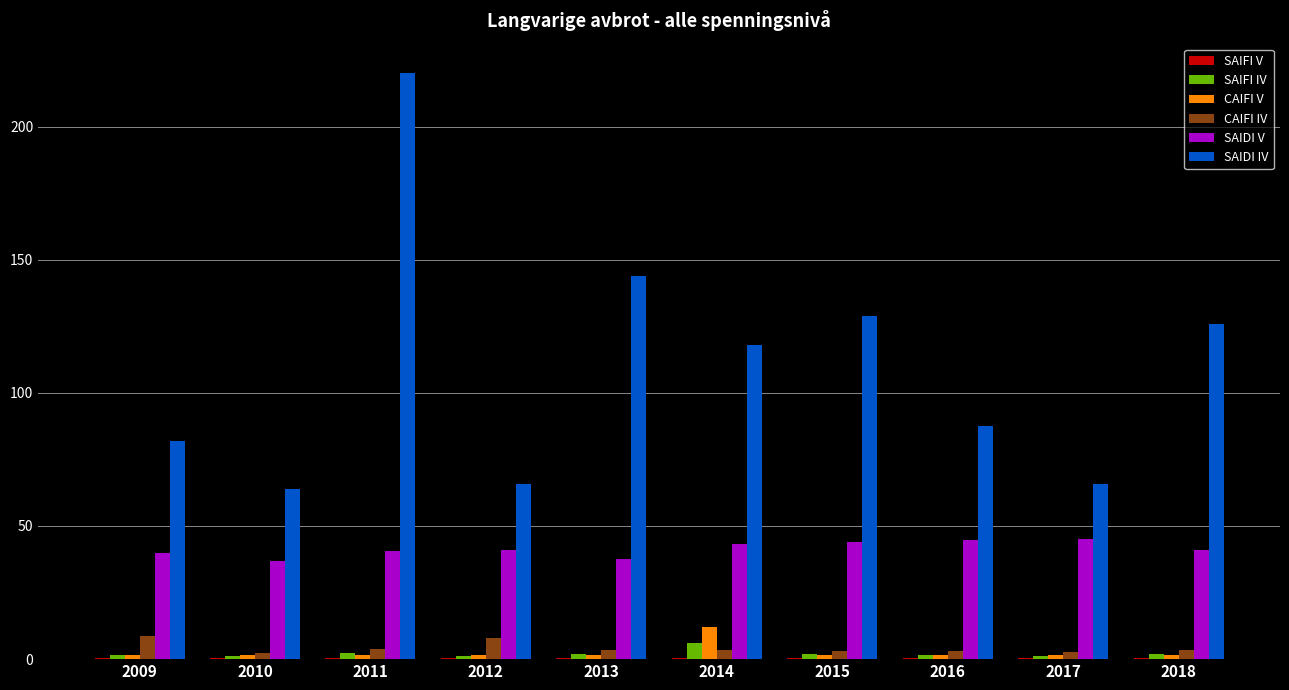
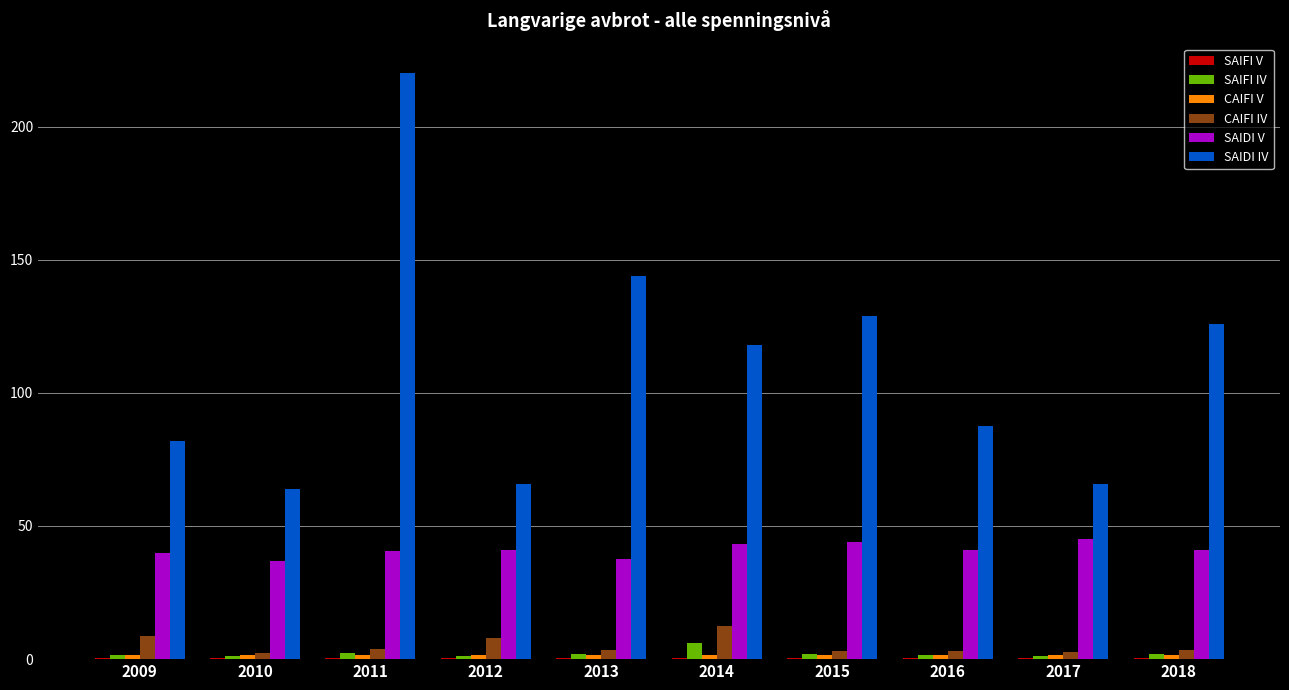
CAIFI V, 2014: 12 -> 2
CAIFI IV, 2014: 4 -> 13
SAIDI V, 2016: 45 -> 41
